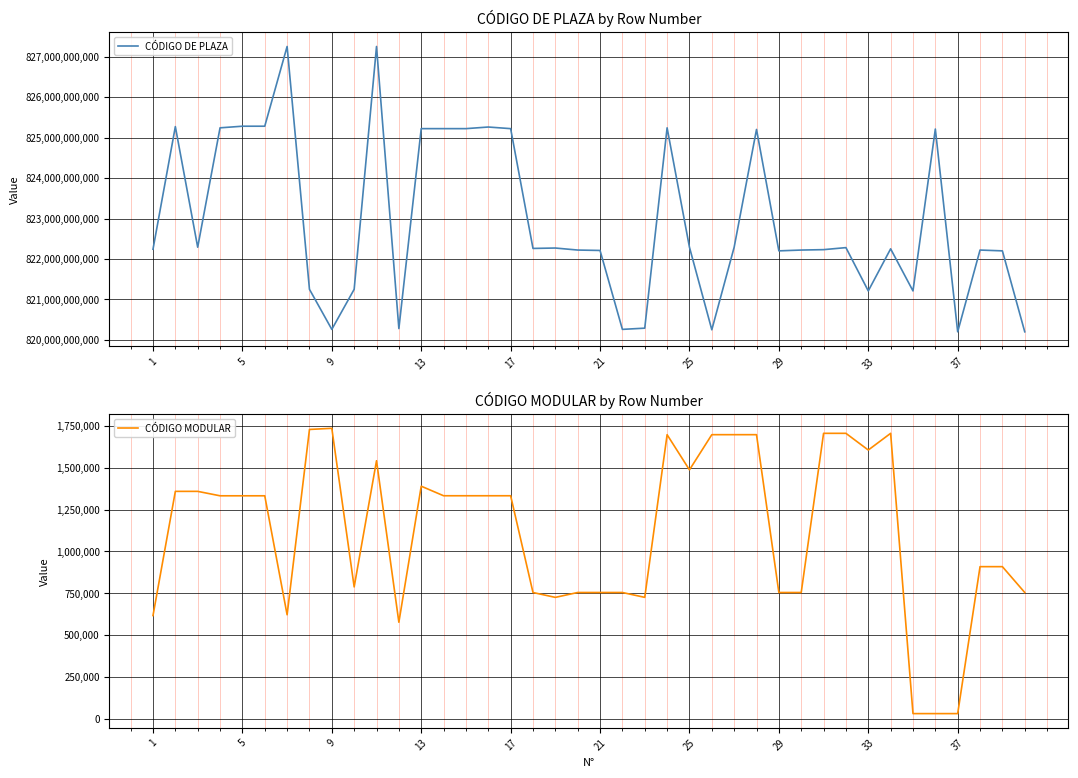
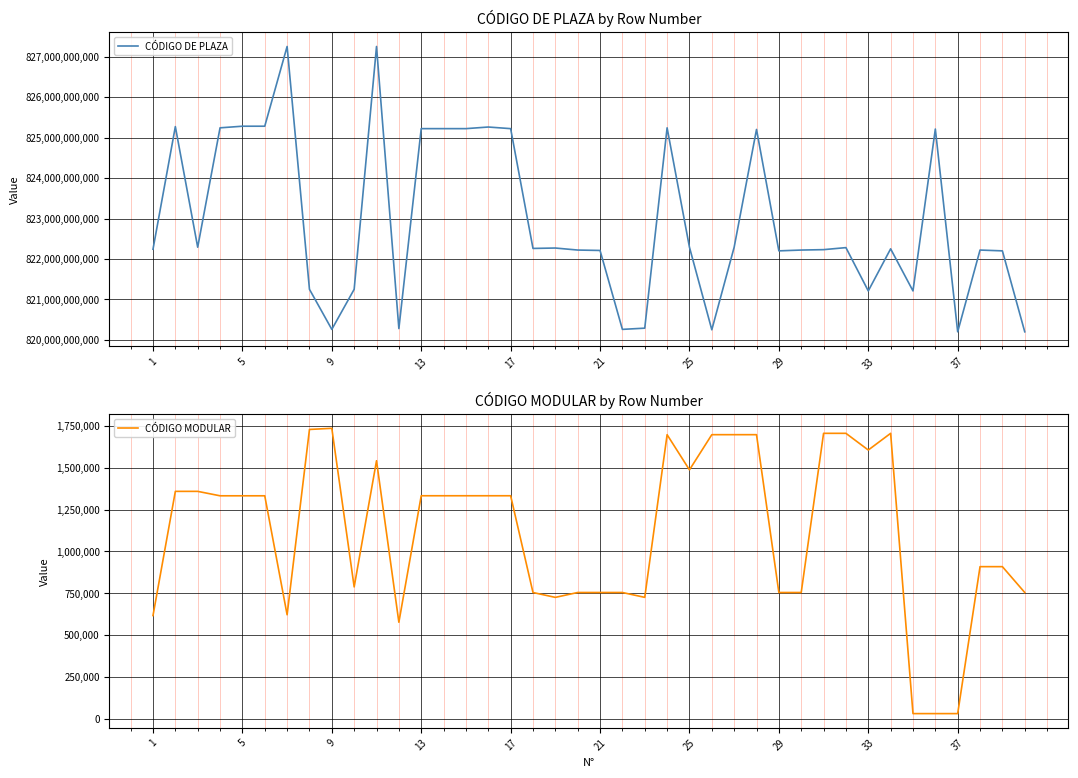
CÓDIGO MODULAR by Row Number, 13: 1,390,000 -> 1,330,000
